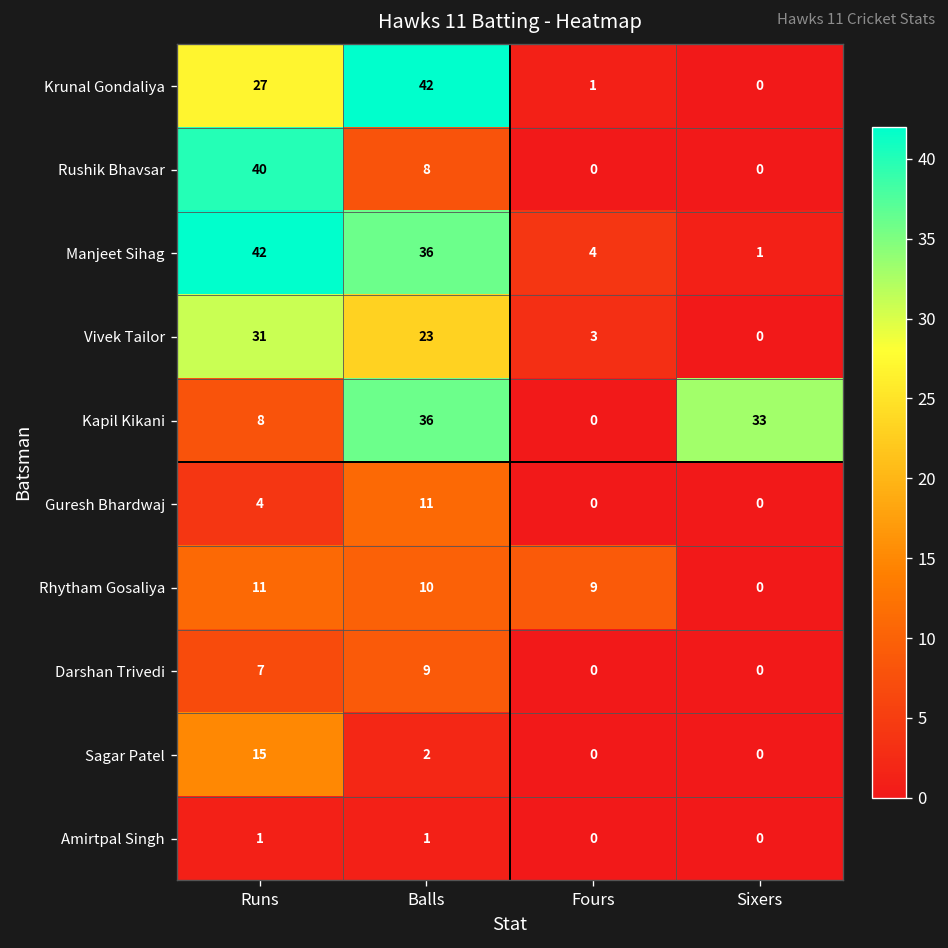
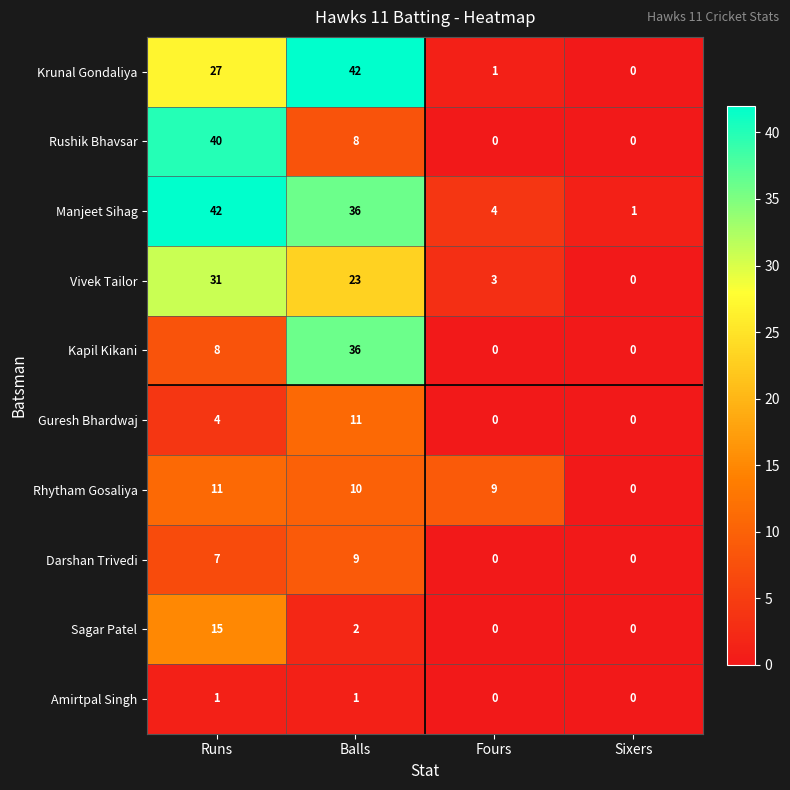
Kapil Kikani, Sixers: 33 -> 0
